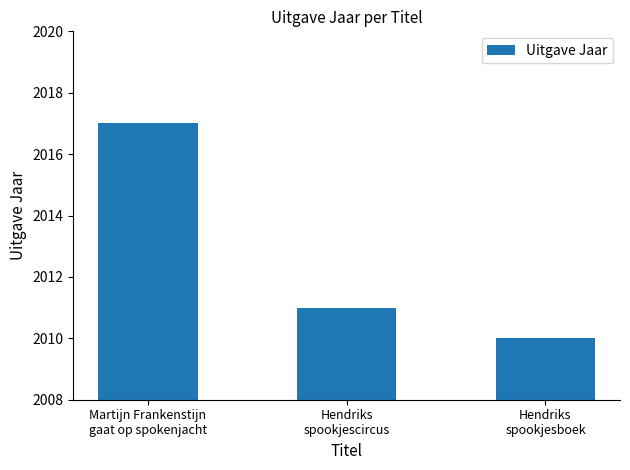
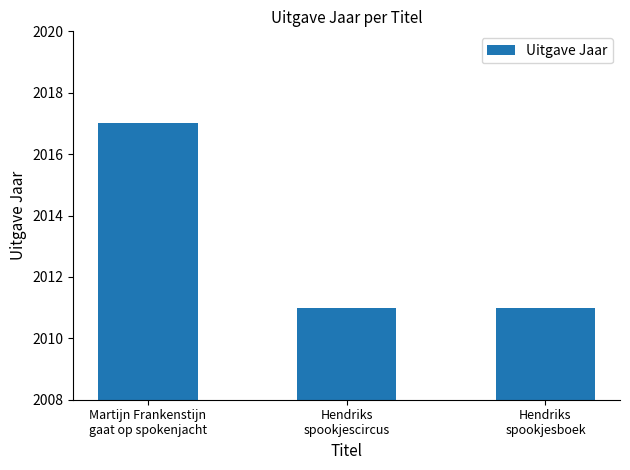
Hendriks spookjesboek: 2010 -> 2011
